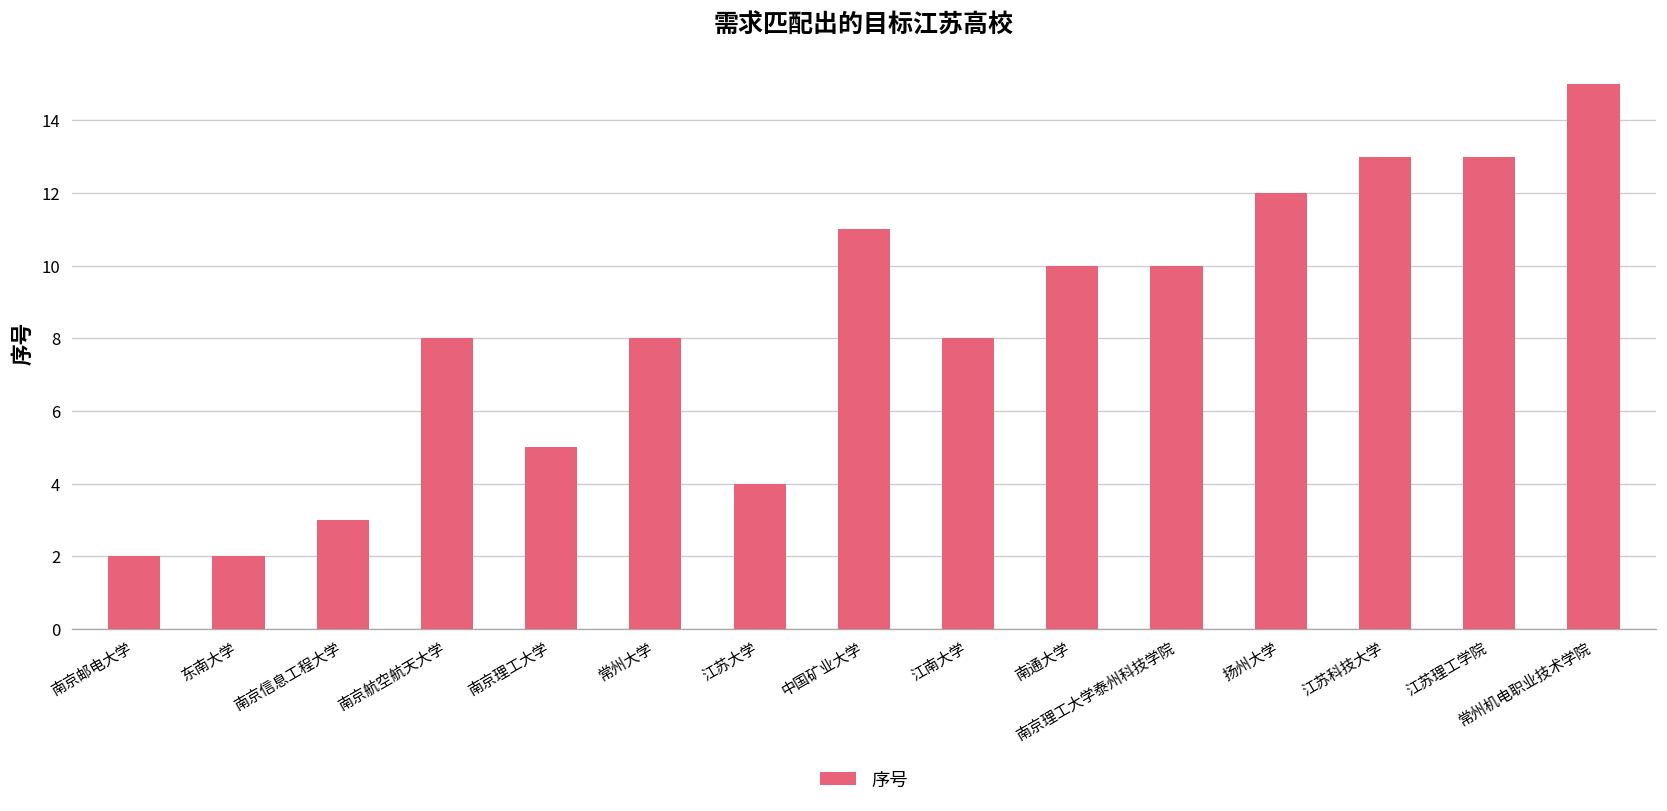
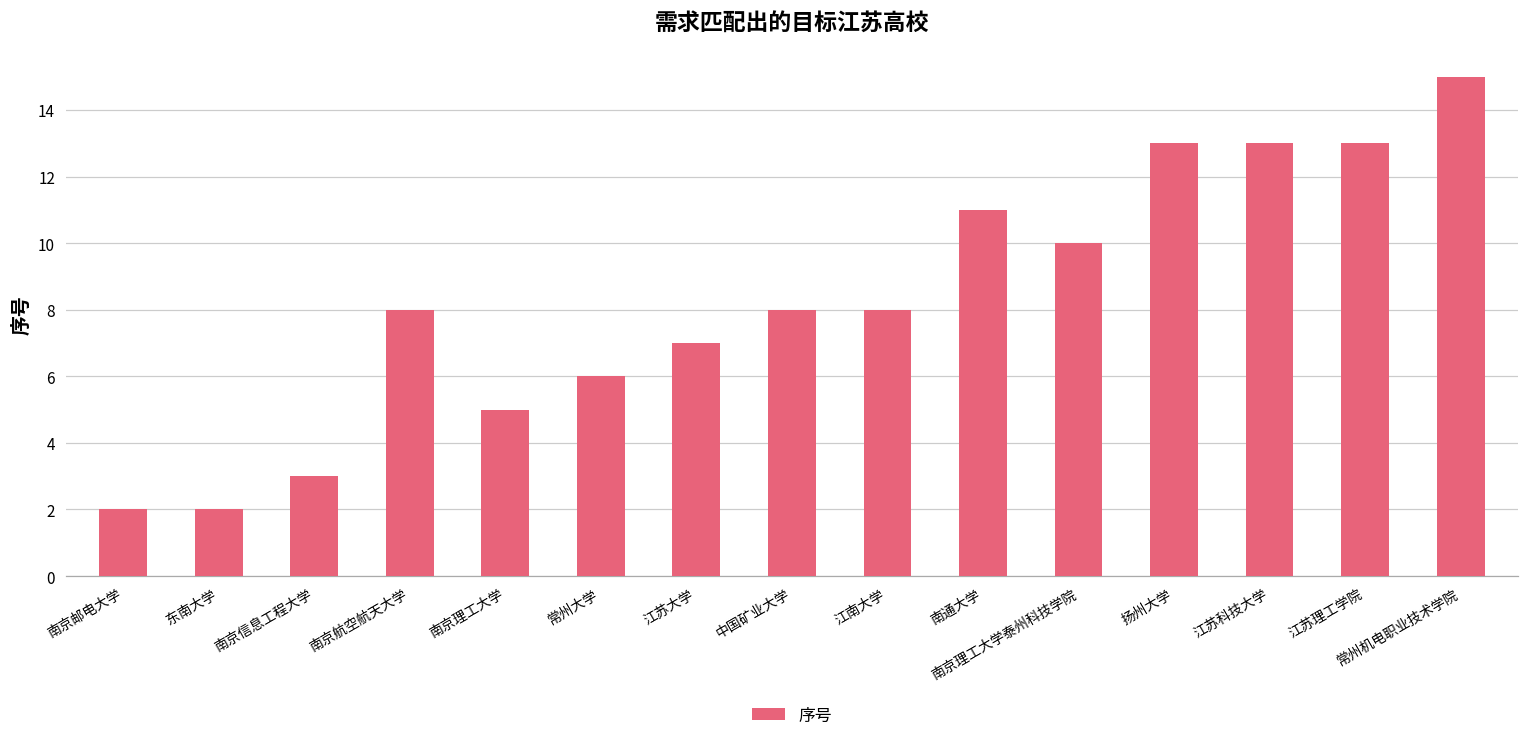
常州大学: 8 -> 6
江苏大学: 4 -> 7
中国矿业大学: 11 -> 8
南通大学: 10 -> 11
扬州大学: 12 -> 13
